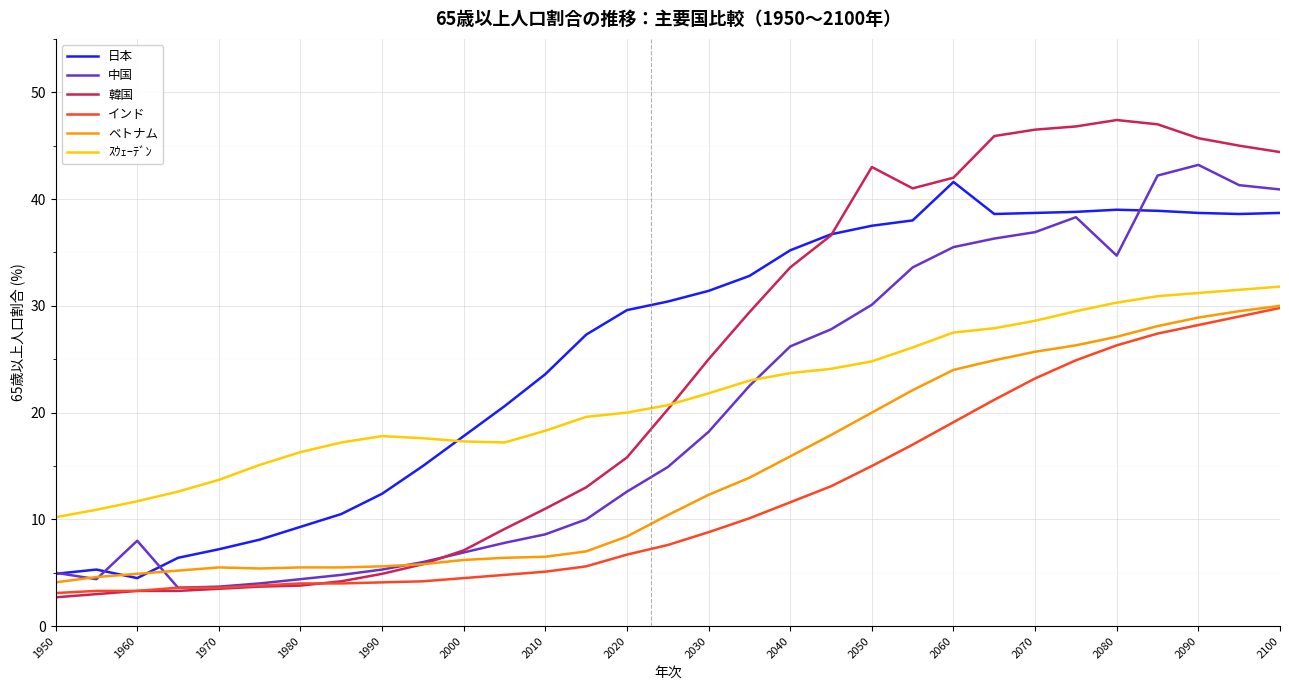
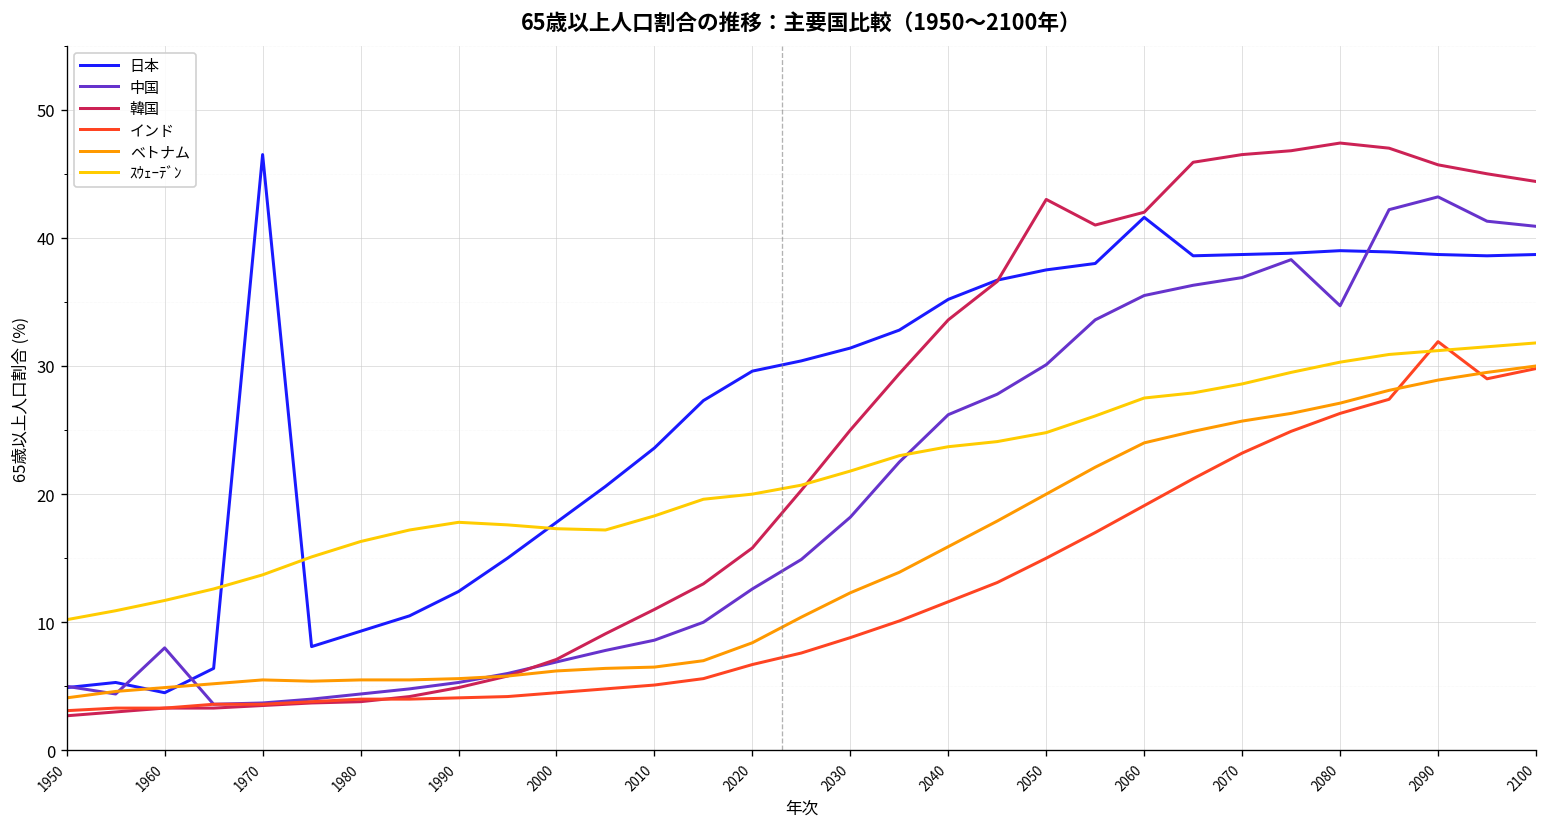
日本, 1970: 7.2 -> 46.5
インド, 2090: 28.2 -> 31.9
